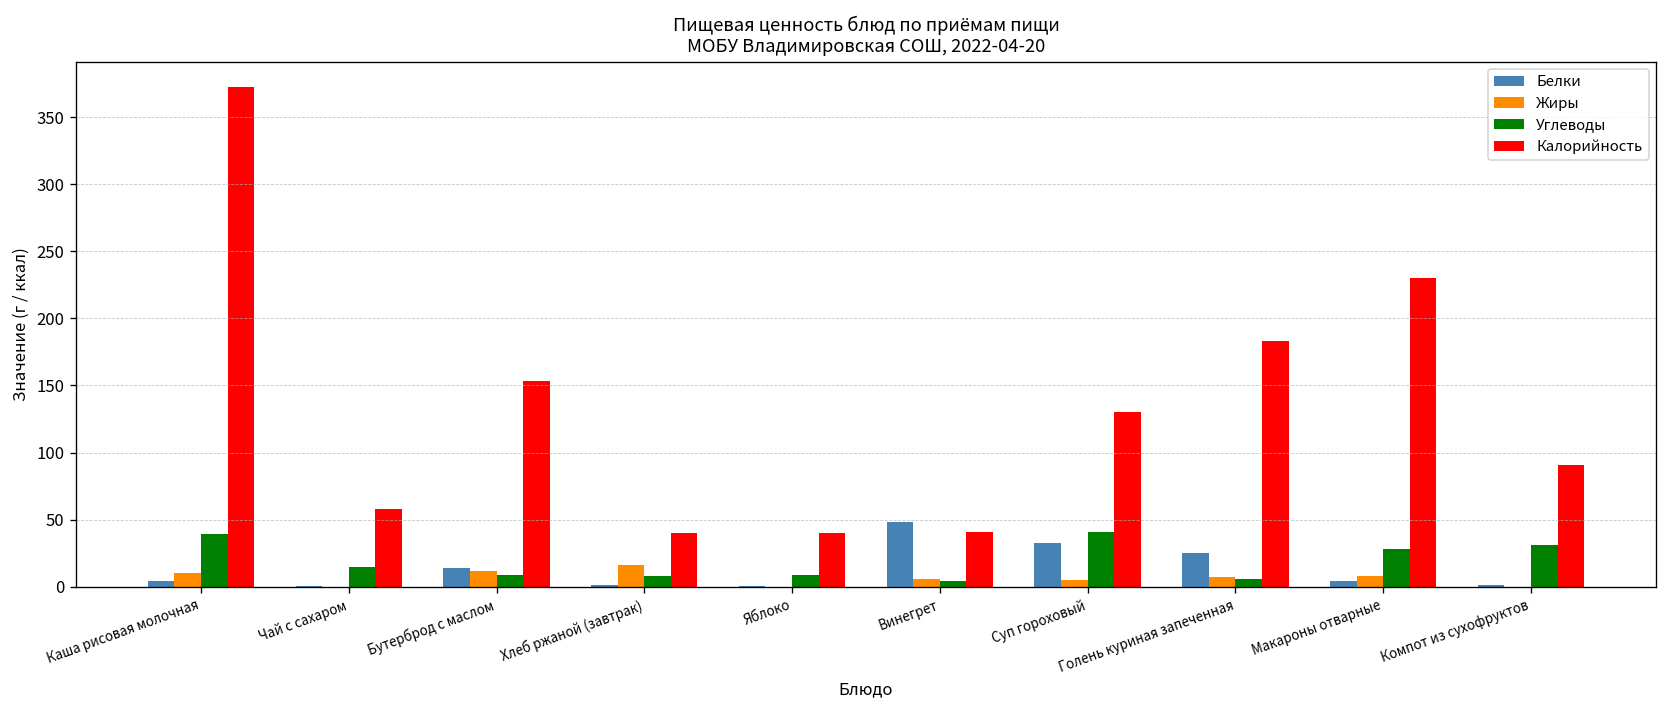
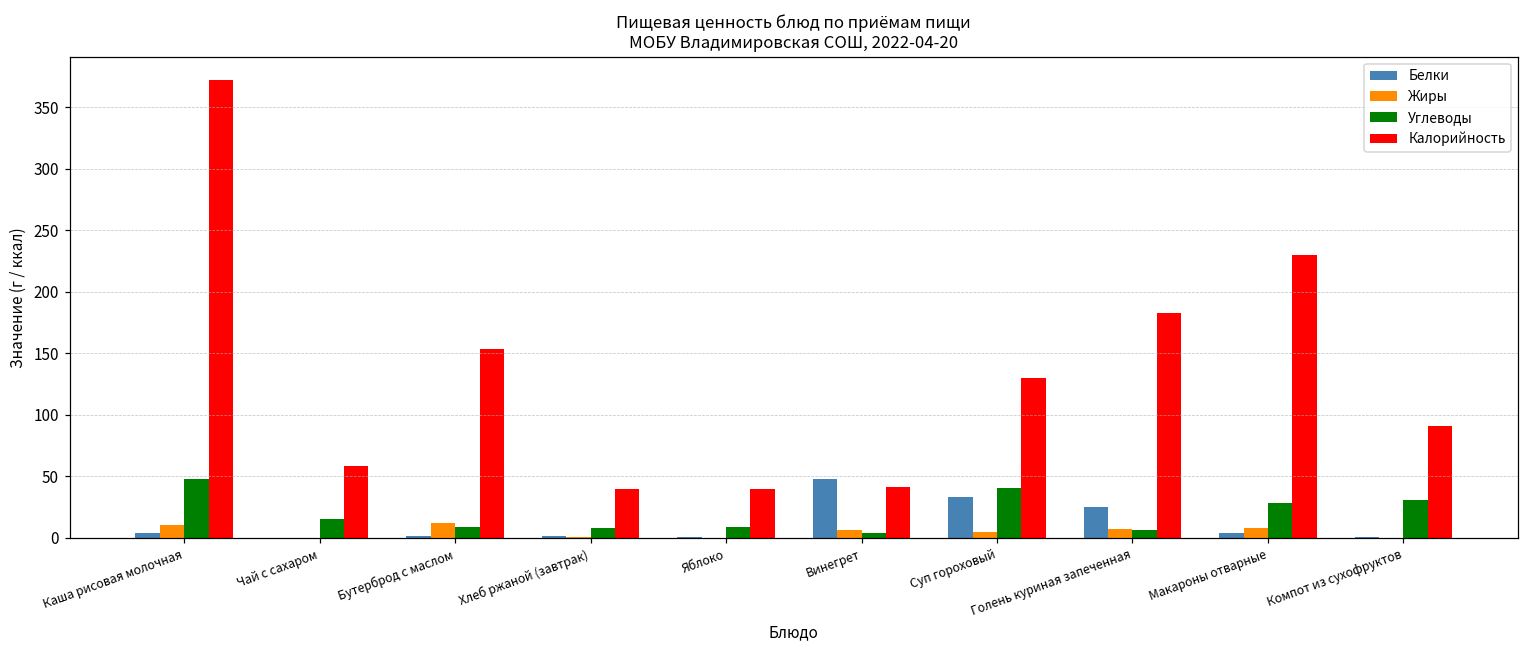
Углеводы, Каша рисовая молочная: 40 -> 47
Белки, Бутерброд с маслом: 14 -> 1
Жиры, Хлеб ржаной (завтрак): 16 -> 0
